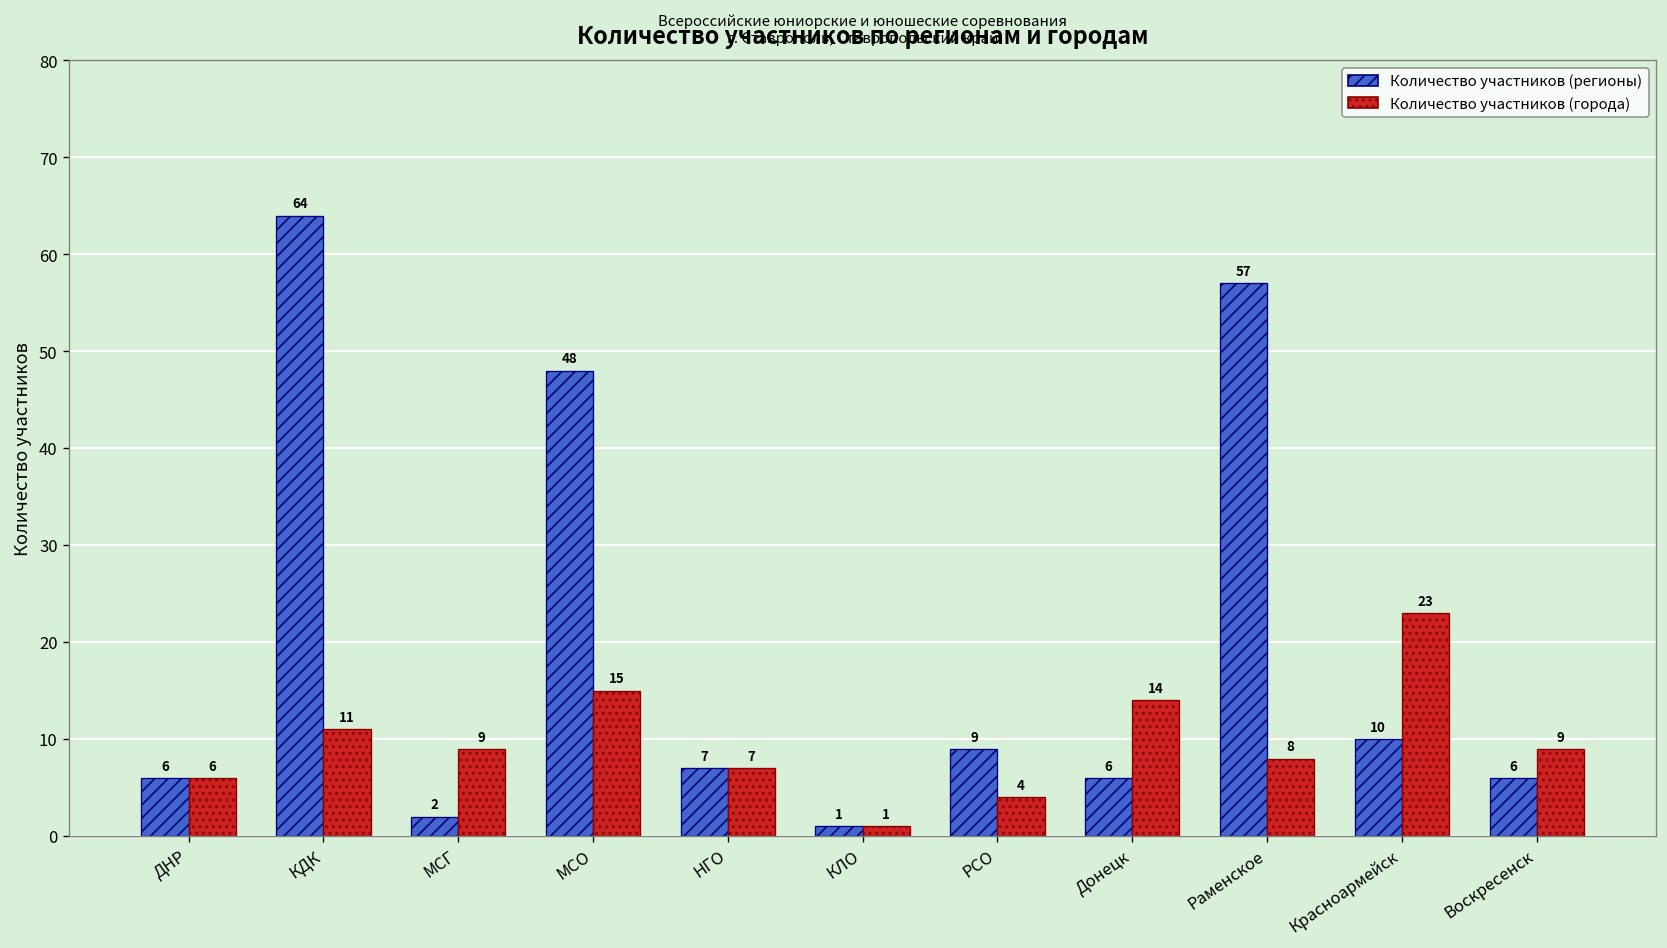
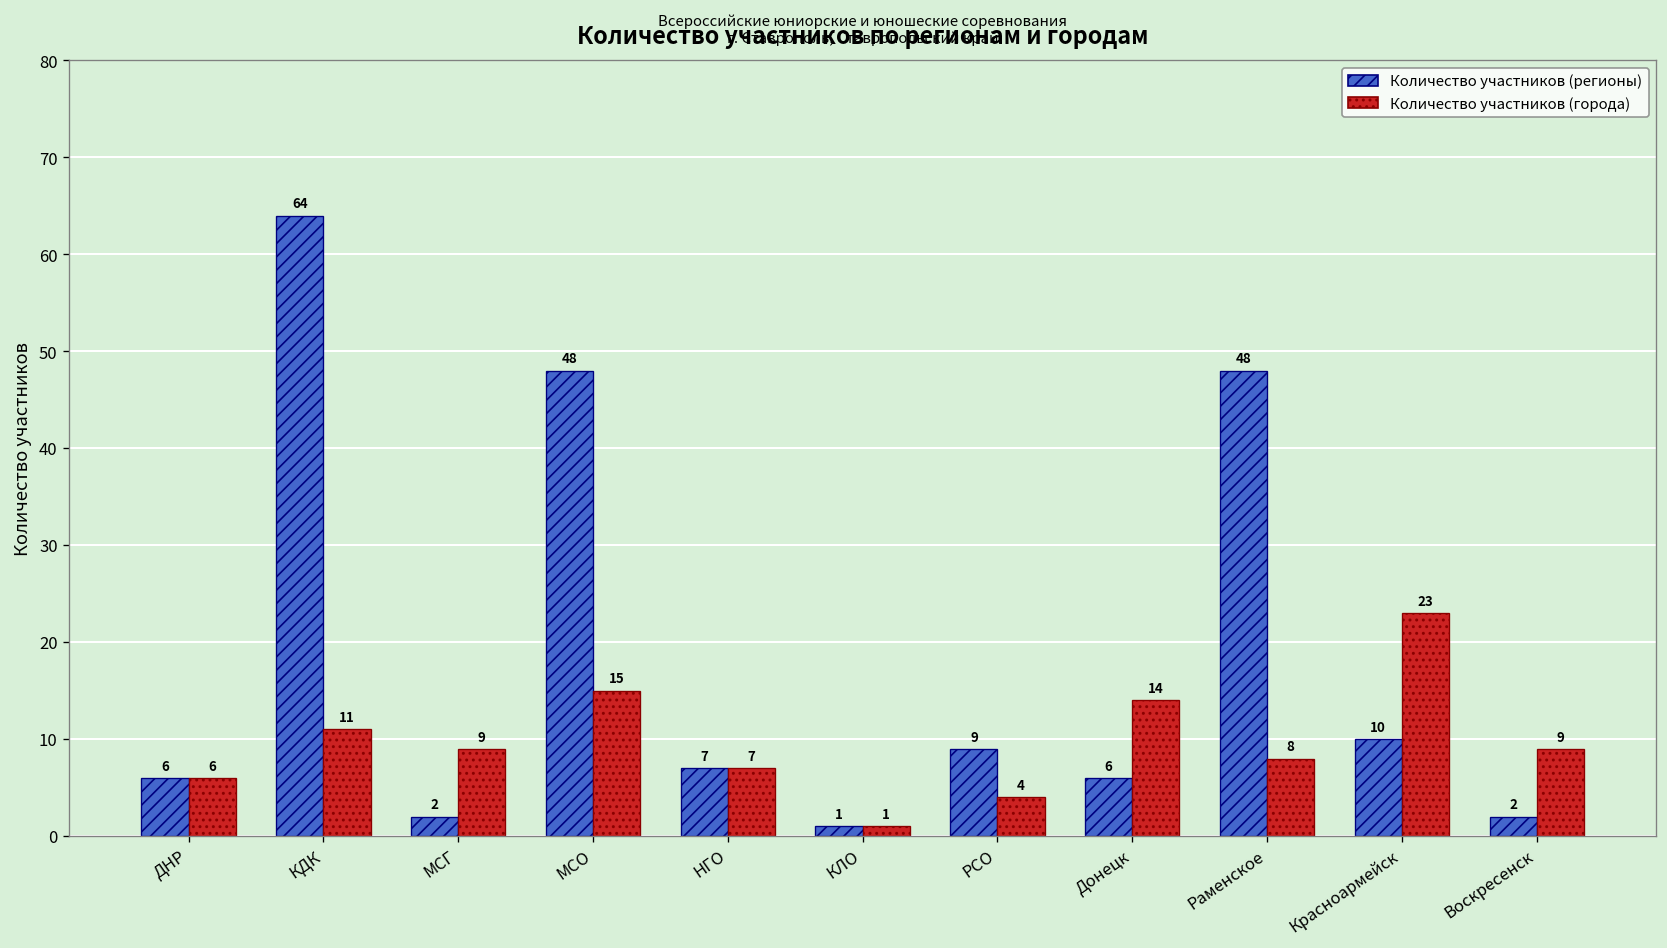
Количество участников (регионы), Раменское: 57 -> 48
Количество участников (регионы), Воскресенск: 6 -> 2
